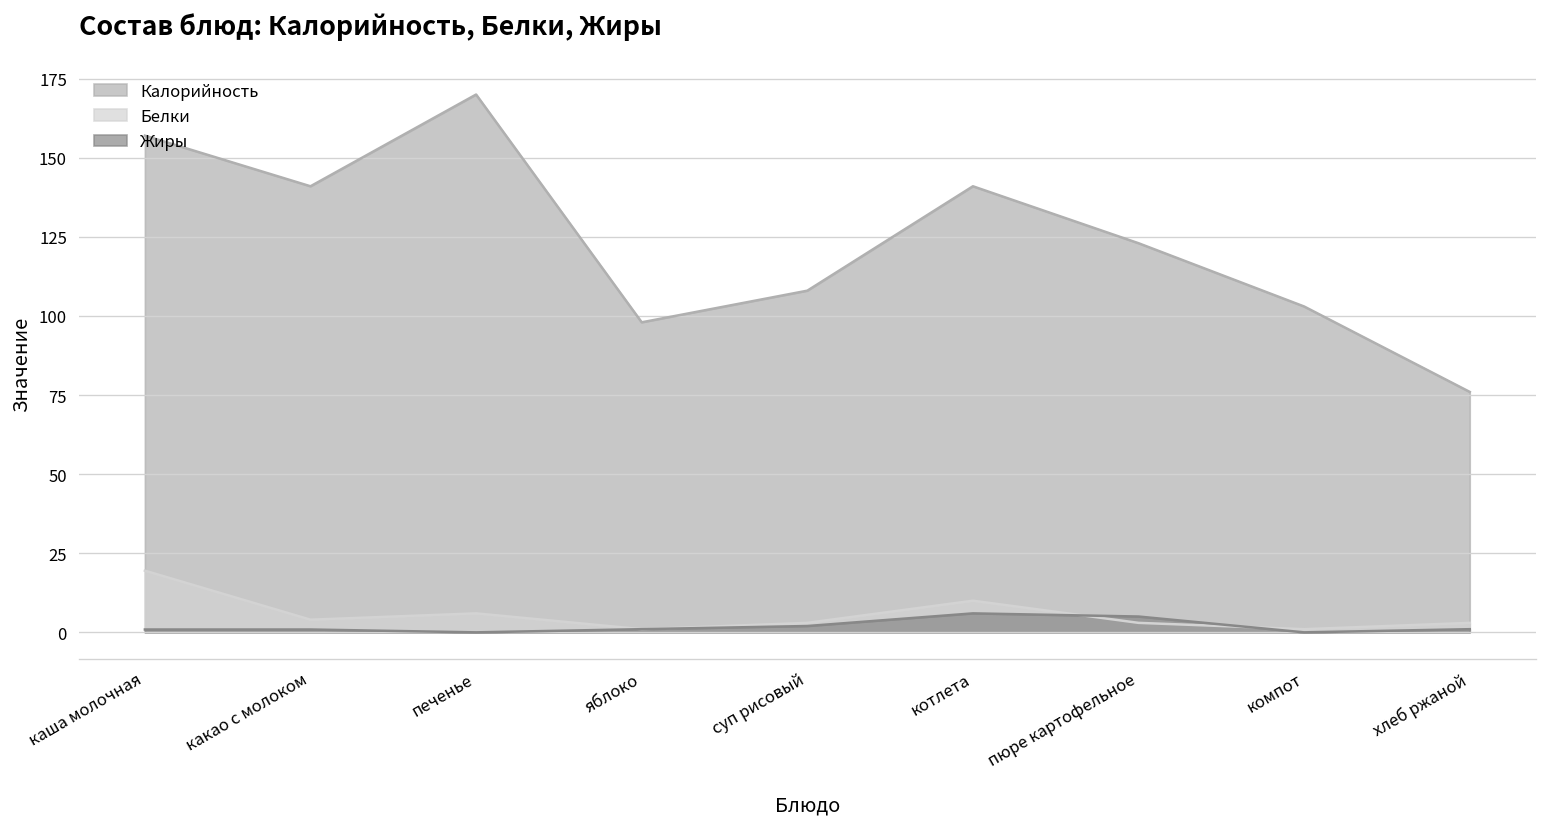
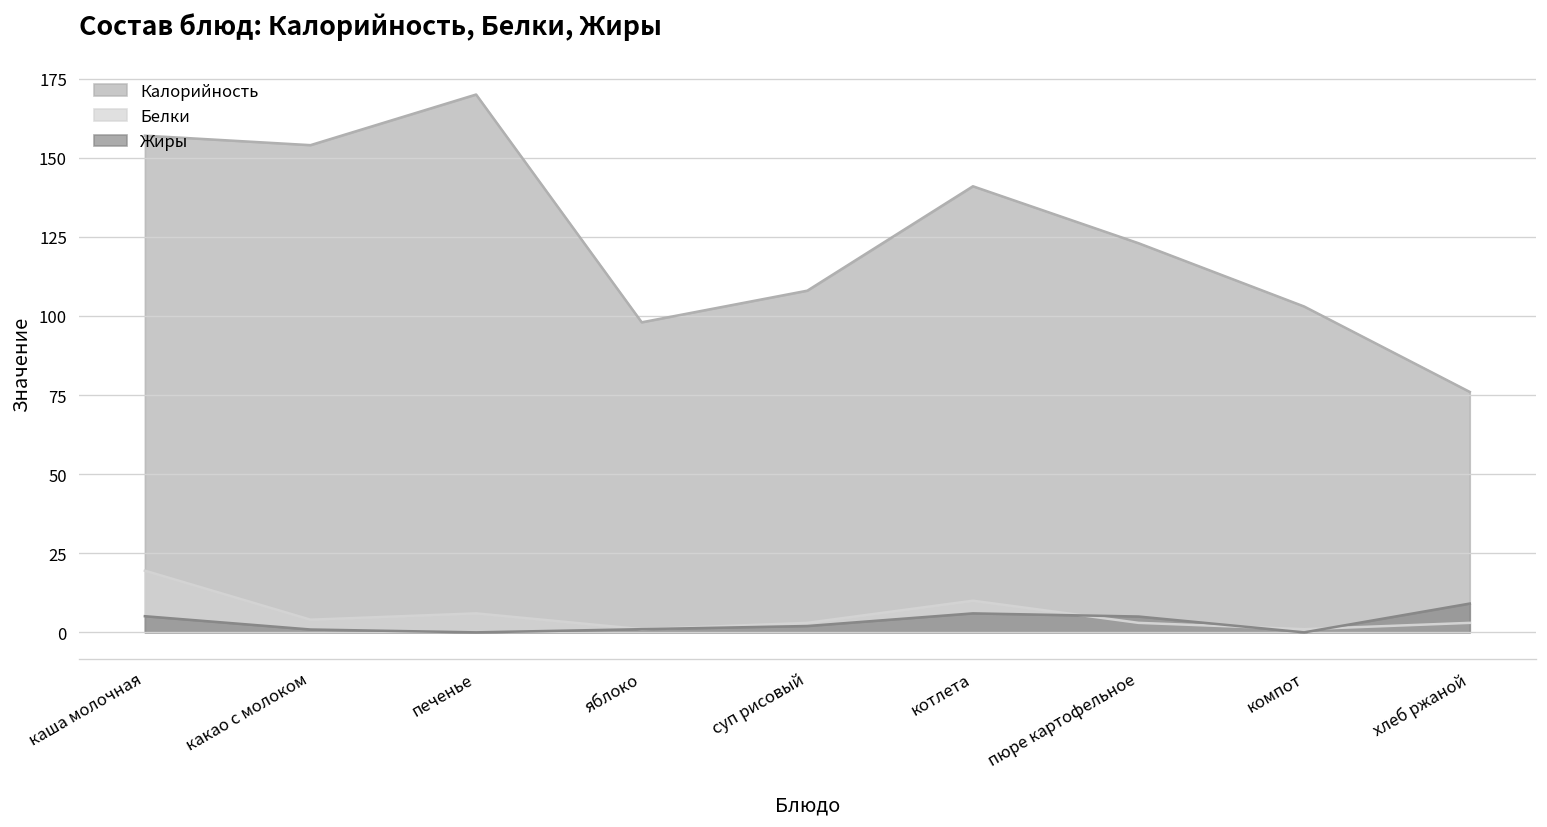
Жиры, каша молочная: 1 -> 5
Калорийность, какао с молоком: 141 -> 154
Жиры, хлеб ржаной: 1 -> 9
